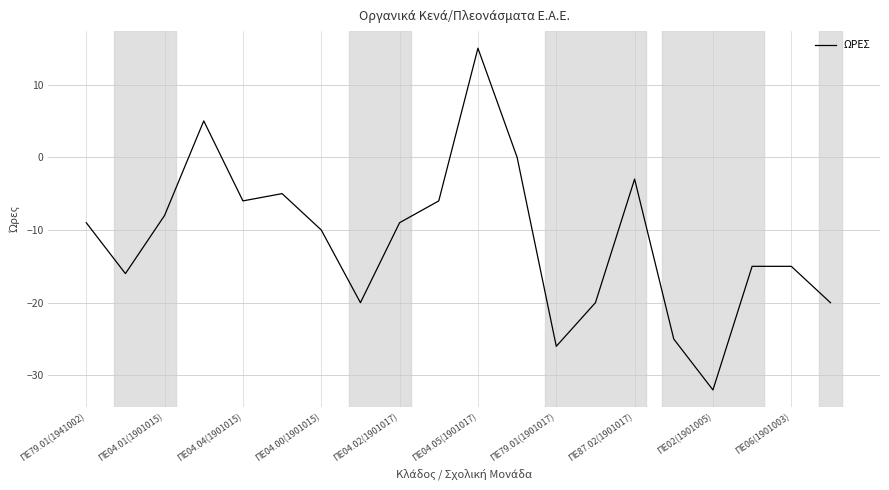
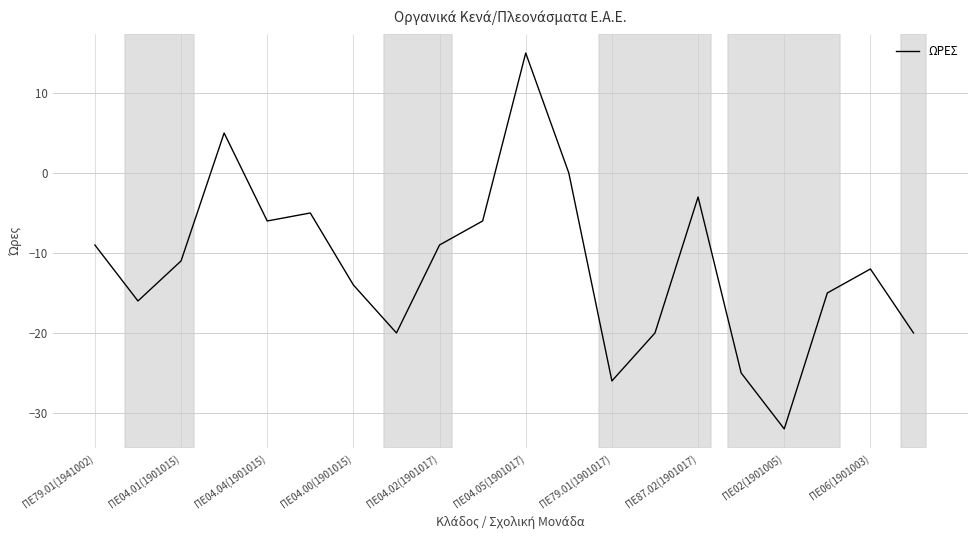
ΠΕ04.01(1901015): -8 -> -11
ΠΕ04.00(1901015): -10 -> -14
ΠΕ06(1901003): -15 -> -12
